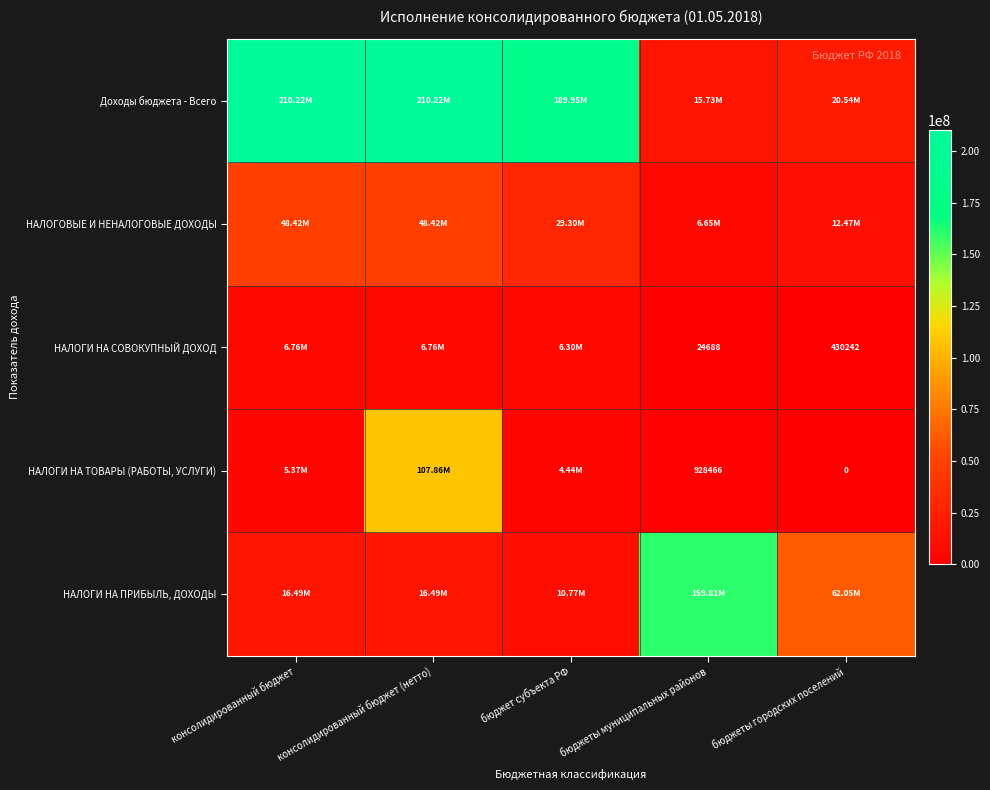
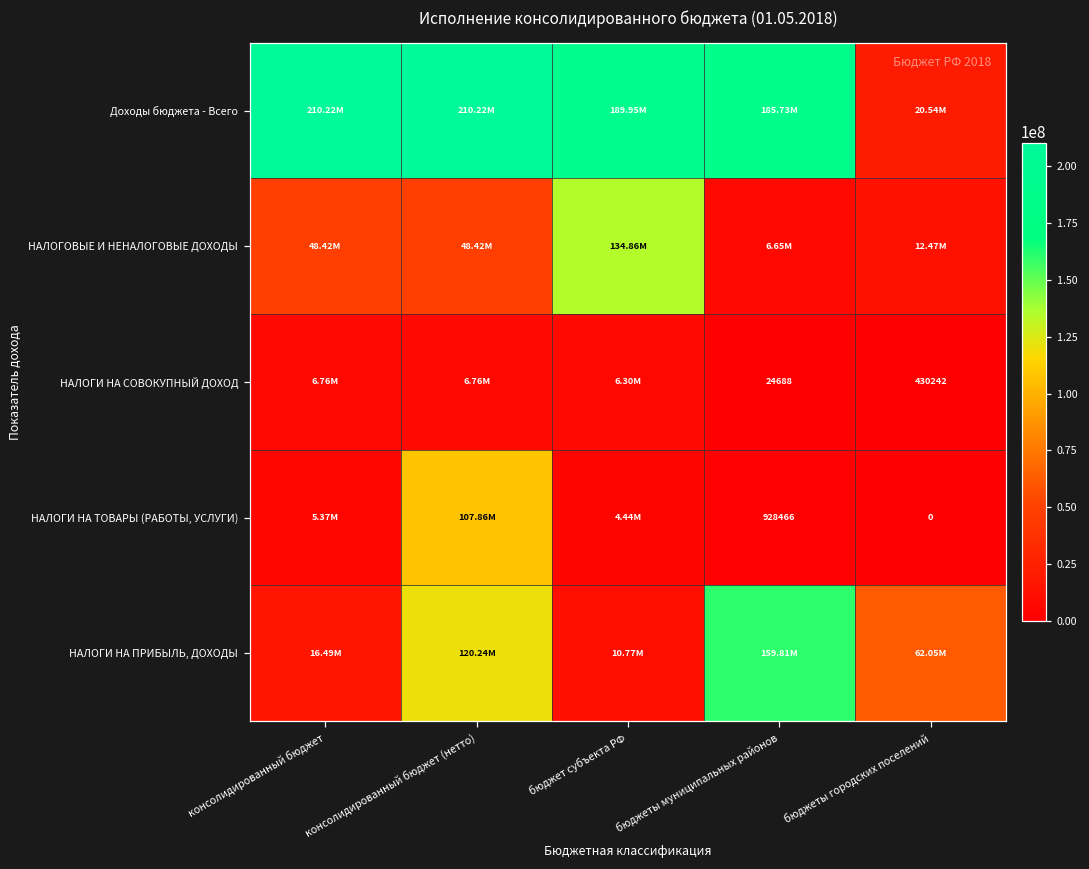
Доходы бюджета - Всего, бюджеты муниципальных районов: 15.73M -> 185.73M
НАЛОГОВЫЕ И НЕНАЛОГОВЫЕ ДОХОДЫ, бюджет субъекта РФ: 29.30M -> 134.86M
НАЛОГИ НА ПРИБЫЛЬ, ДОХОДЫ, консолидированный бюджет (нетто): 16.49M -> 120.24M
